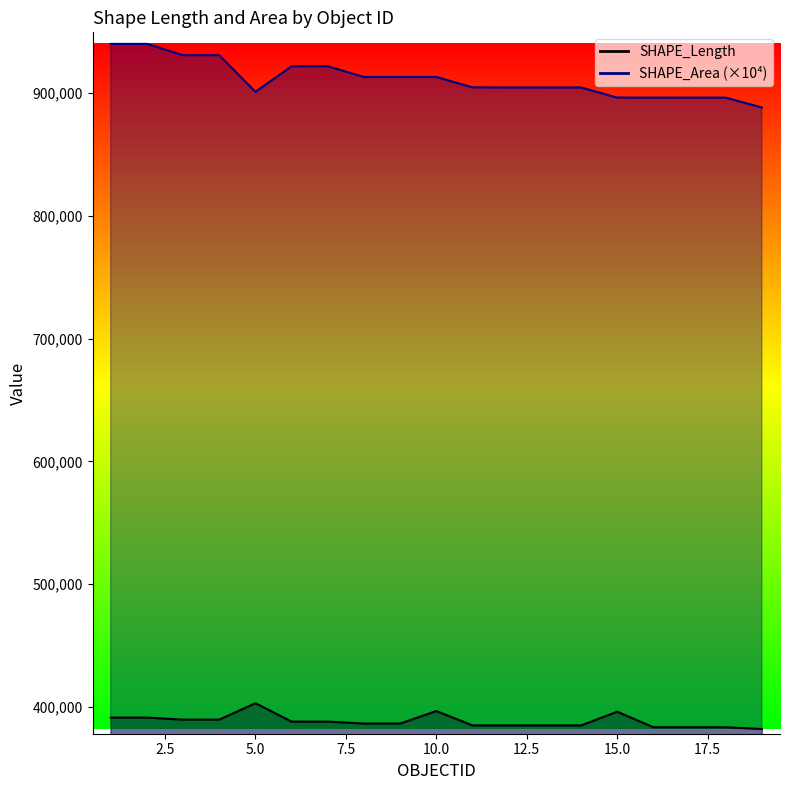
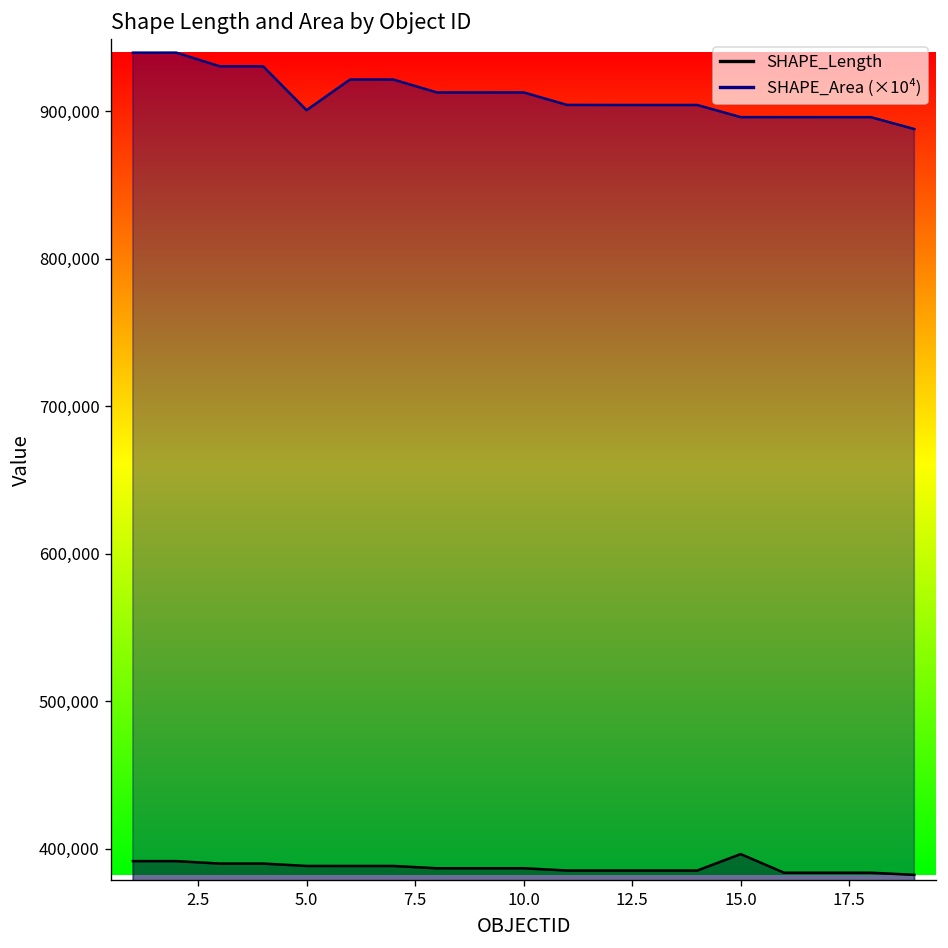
SHAPE_Length, 5.0: 403,000 -> 388,000
SHAPE_Length, 10.0: 397,000 -> 387,000
